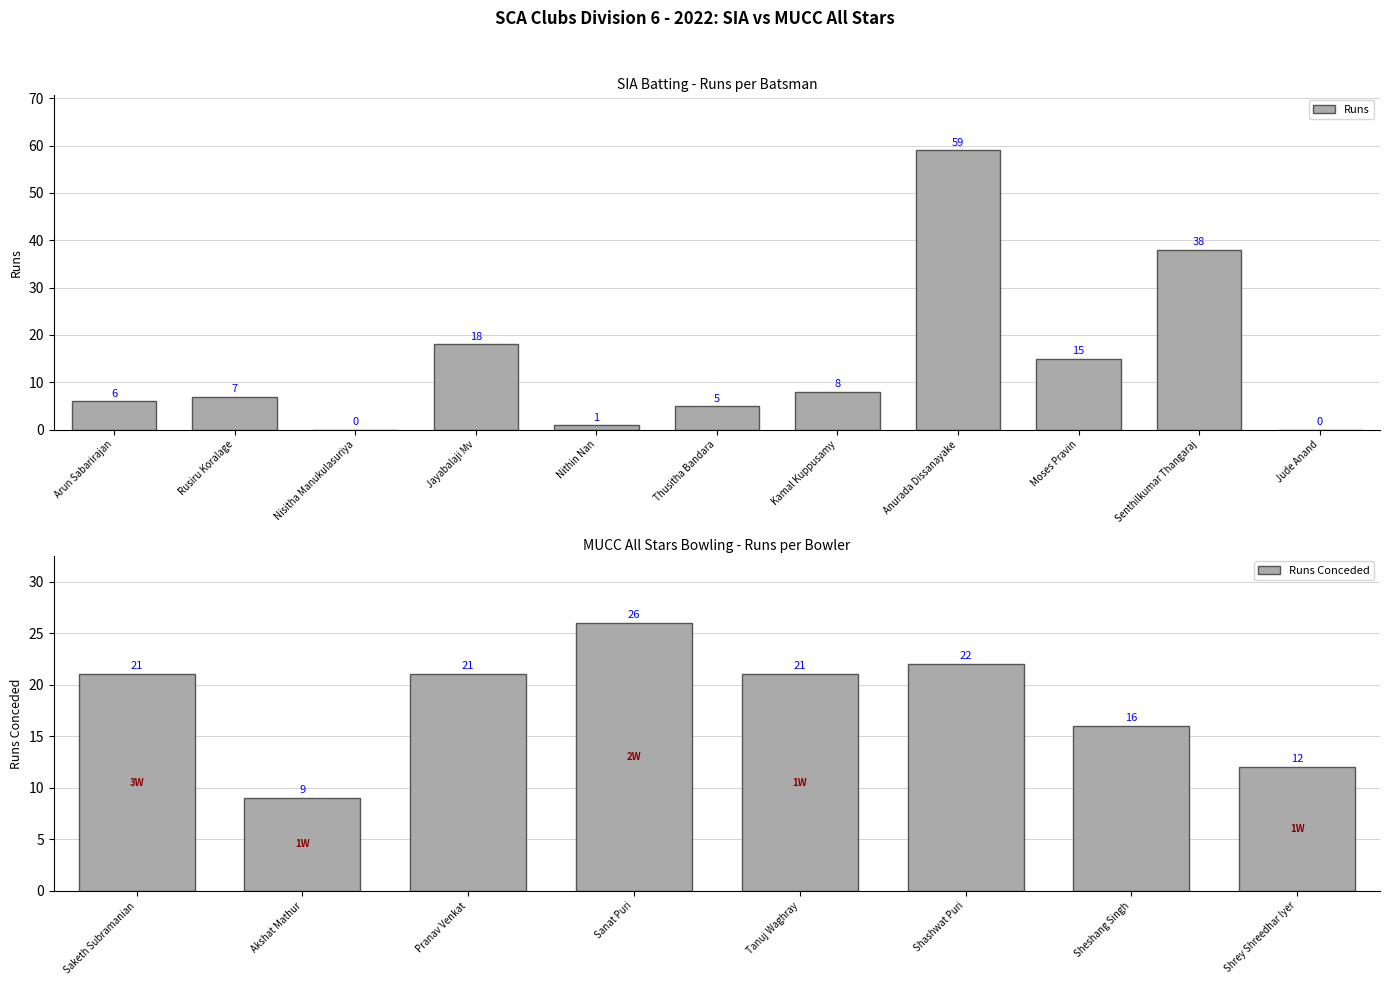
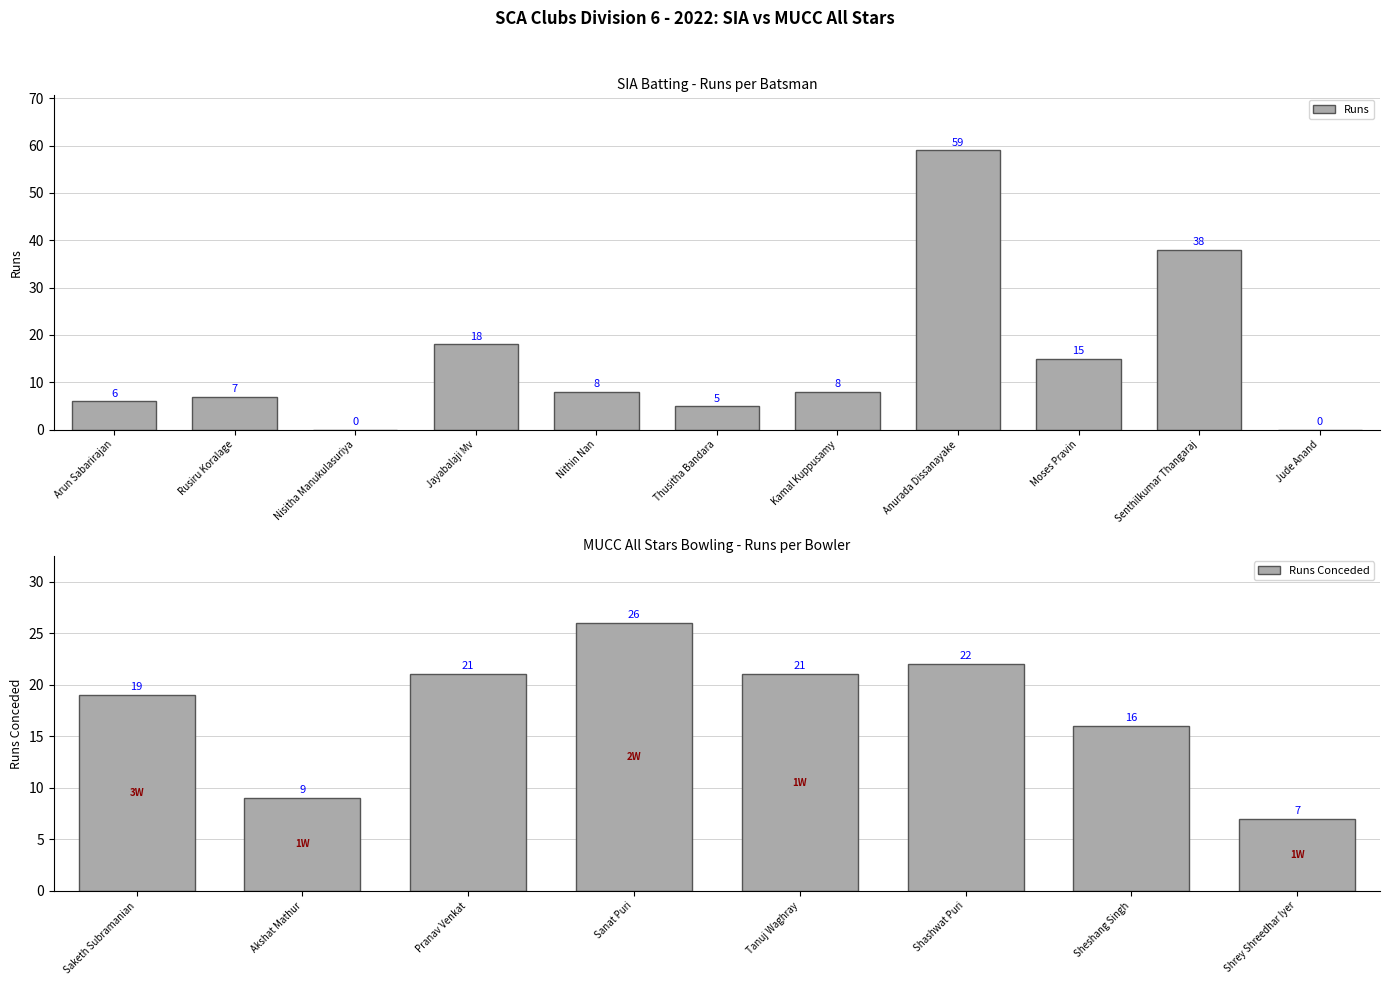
SIA Batting - Runs per Batsman, Nithin Nan: 1 -> 8
MUCC All Stars Bowling - Runs per Bowler, Saketh Subramanian: 21 -> 19
MUCC All Stars Bowling - Runs per Bowler, Shrey Shreedhar Iyer: 12 -> 7
